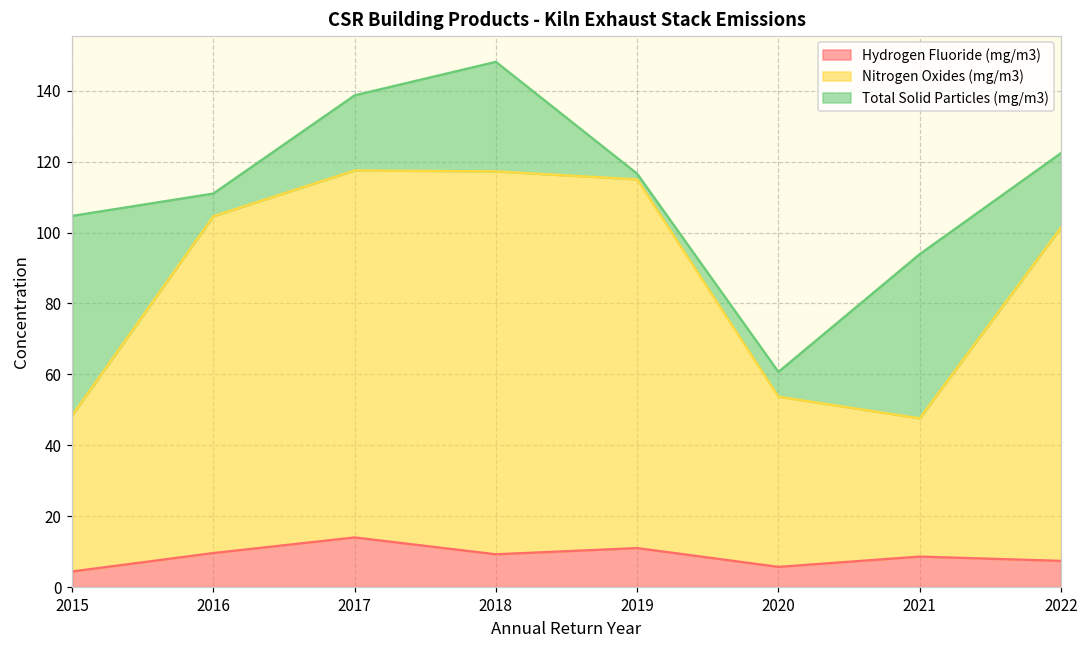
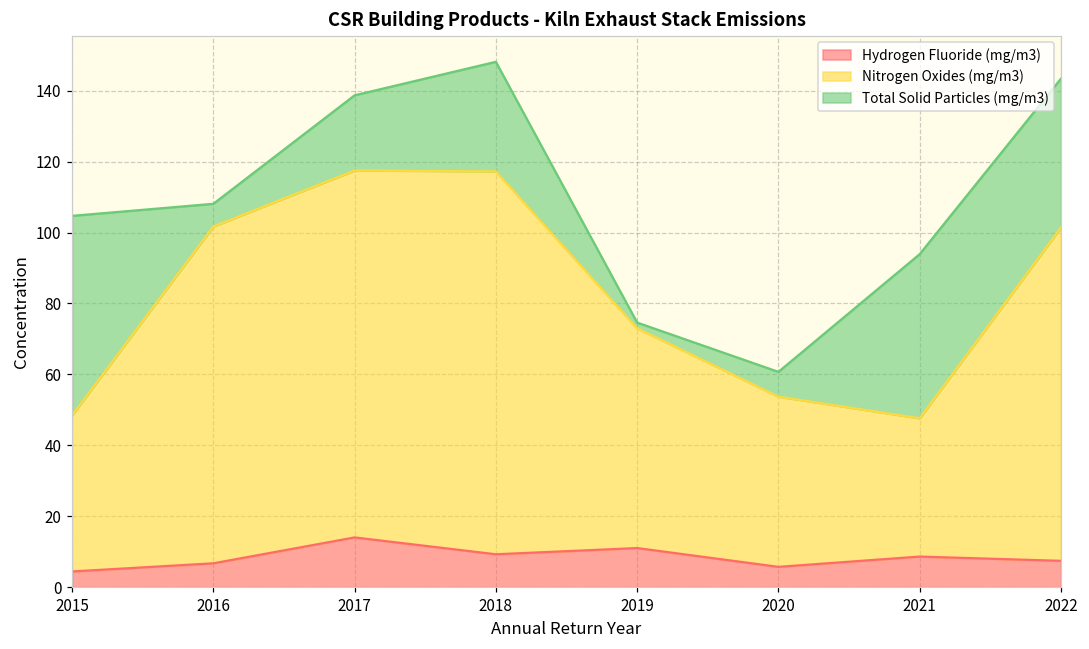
Hydrogen Fluoride (mg/m3), 2016: 10 -> 7
Nitrogen Oxides (mg/m3), 2019: 104 -> 62
Total Solid Particles (mg/m3), 2022: 21 -> 42
